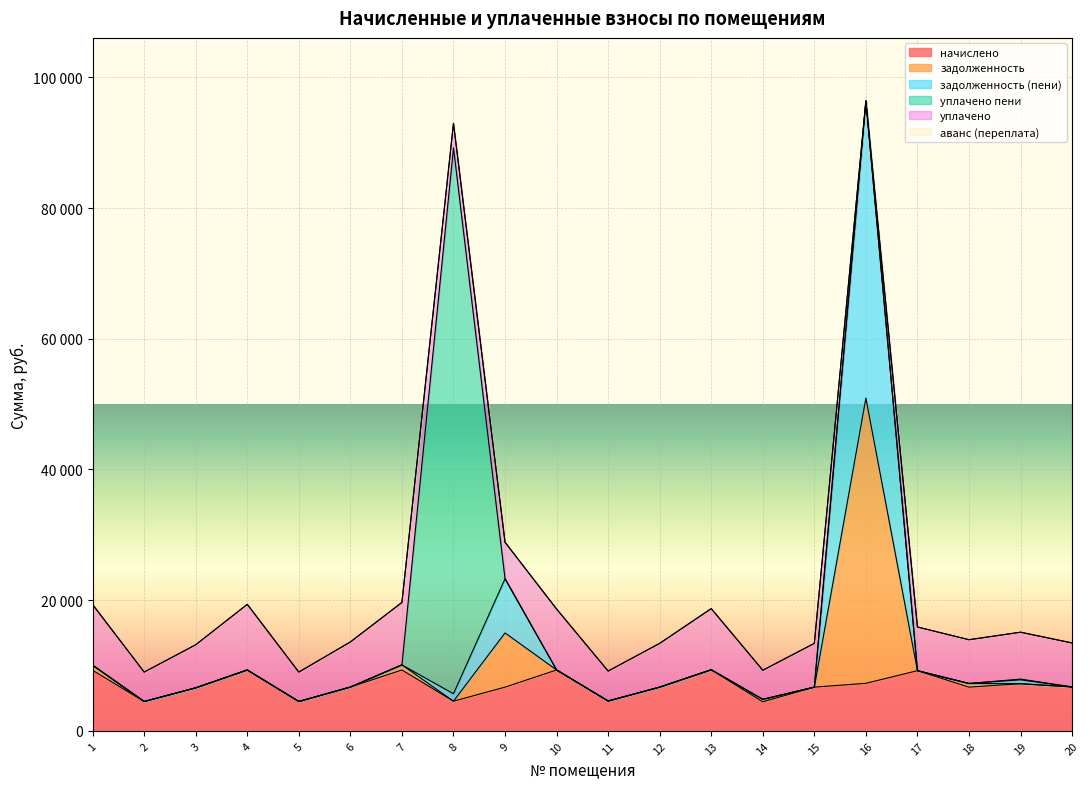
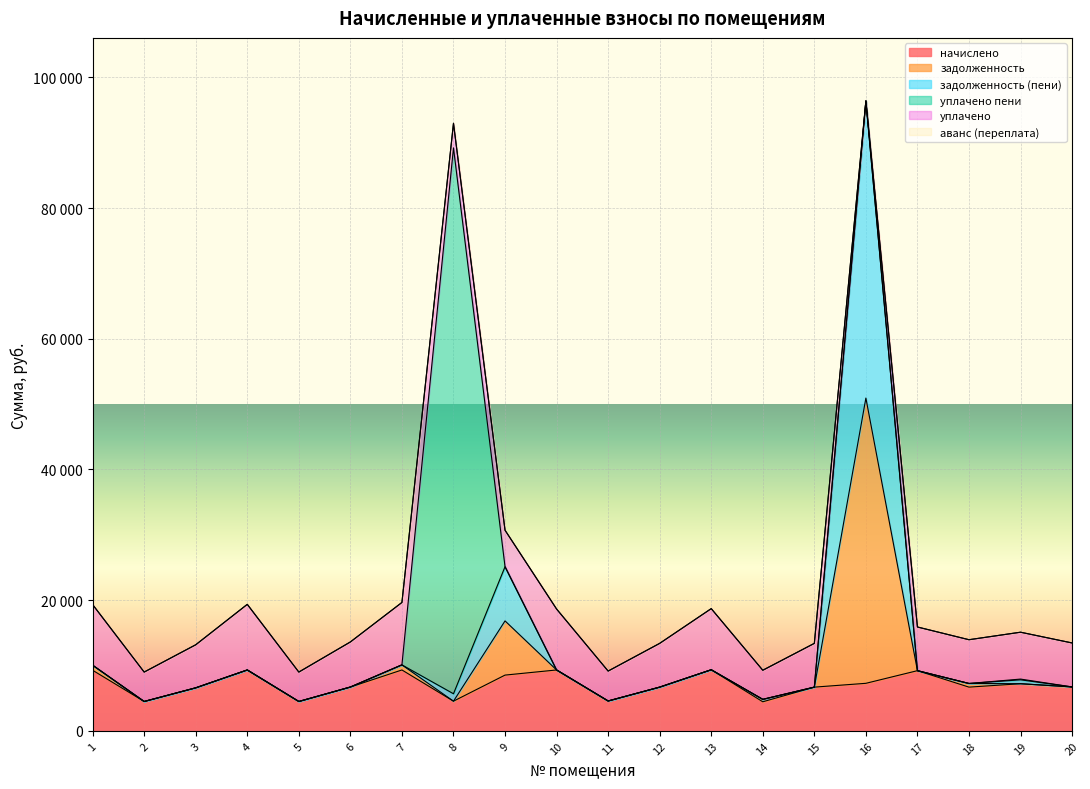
начислено, 9: 7000 -> 9000
